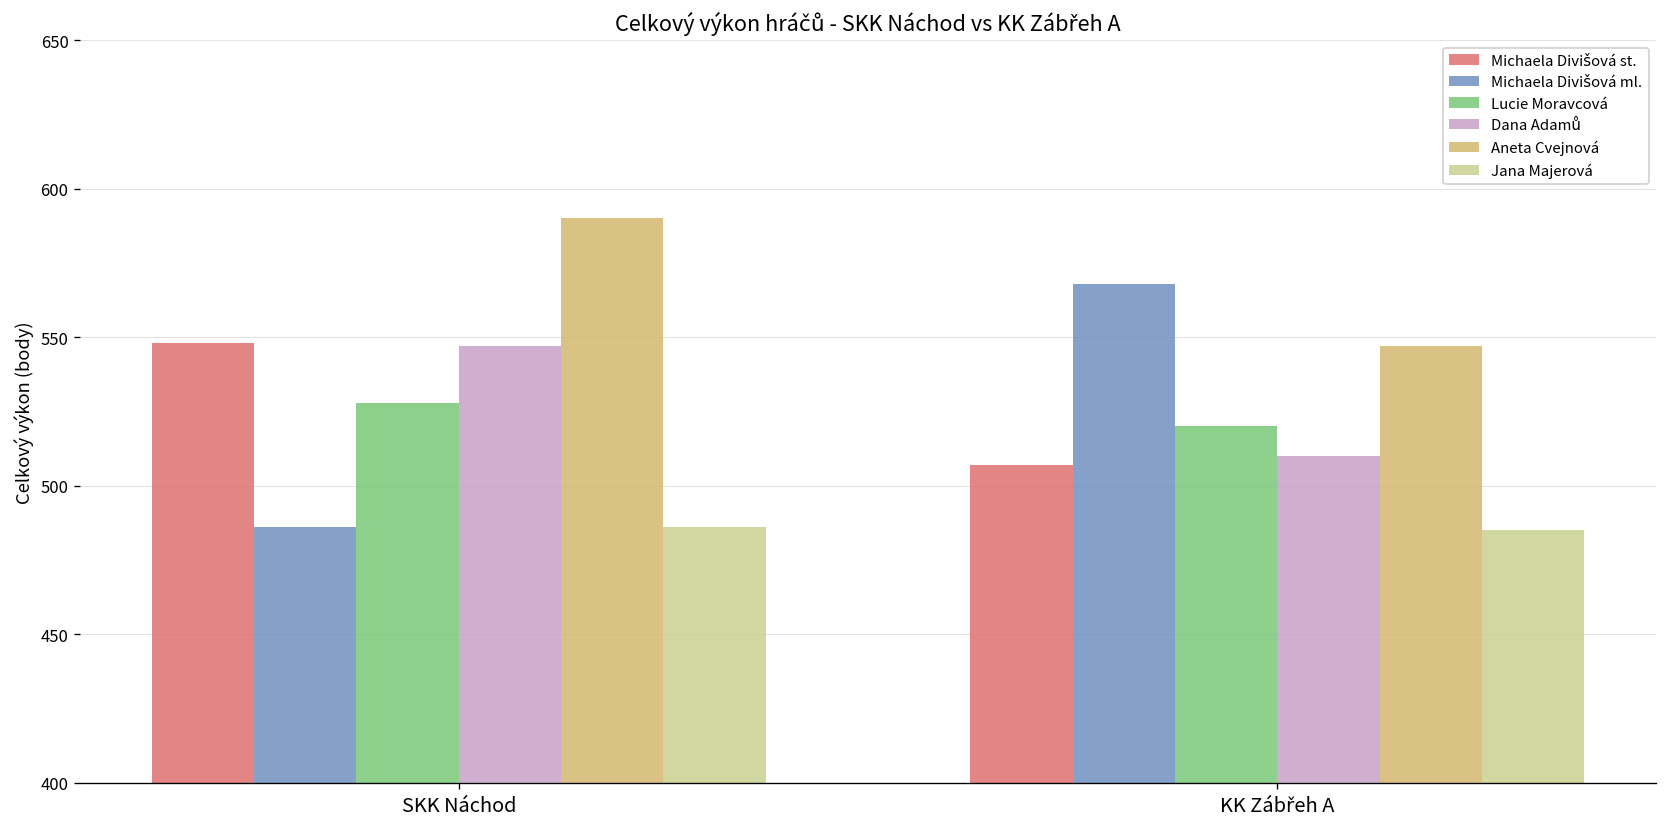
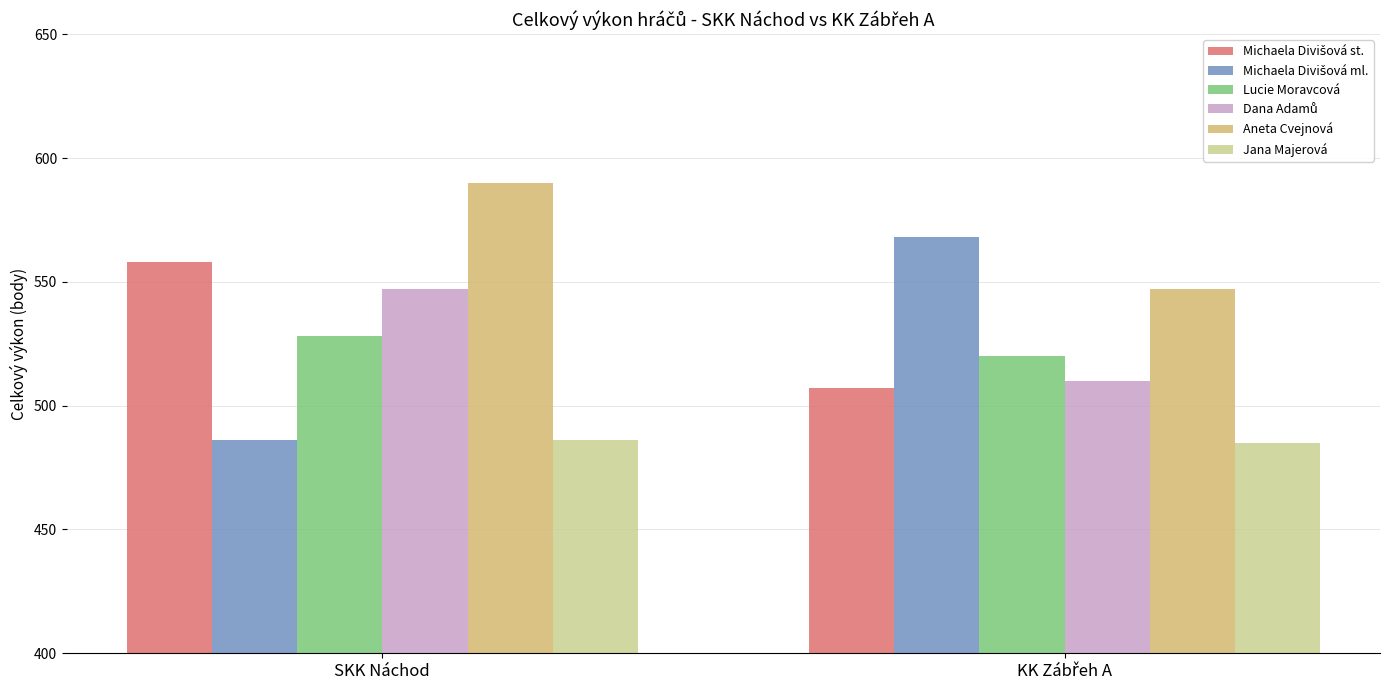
Michaela Divišová st., SKK Náchod: 548 -> 558
